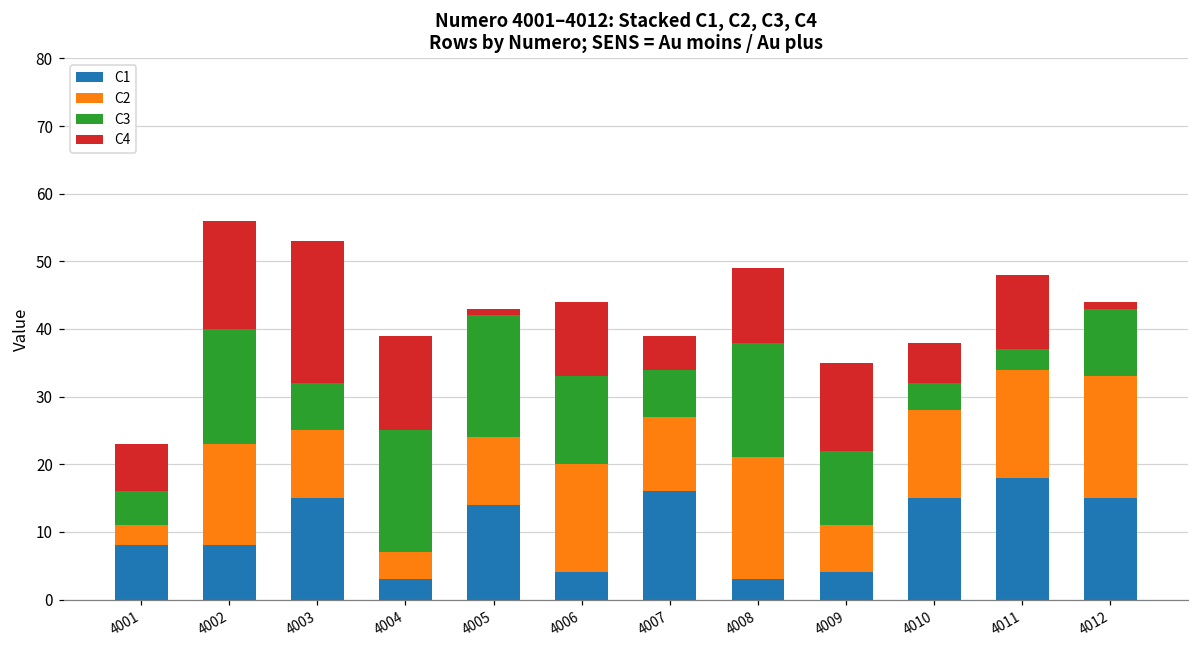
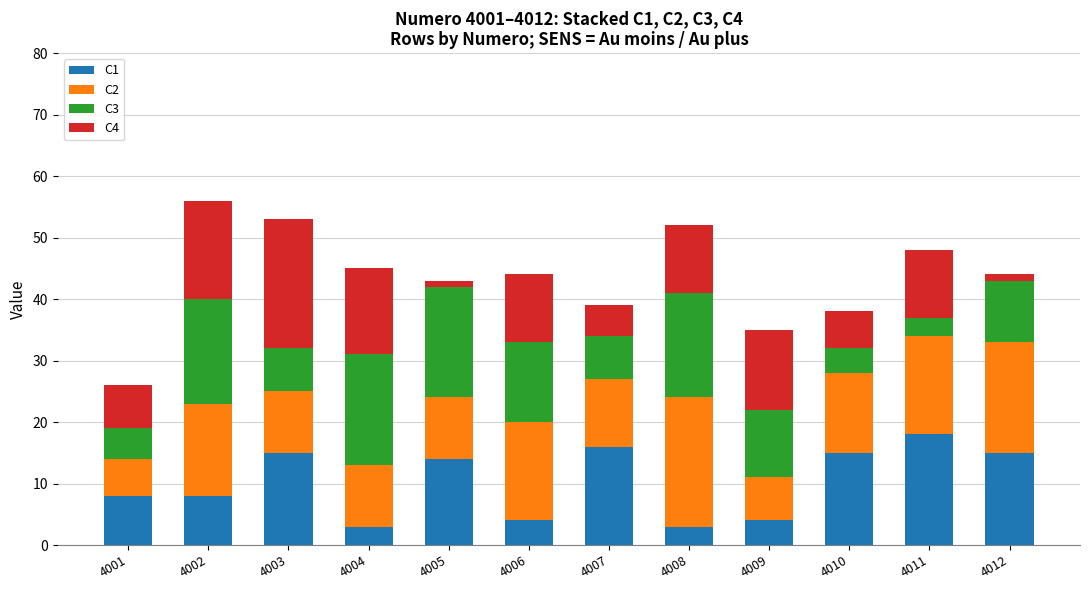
C2, 4001: 3 -> 6
C2, 4004: 4 -> 10
C2, 4008: 18 -> 21
